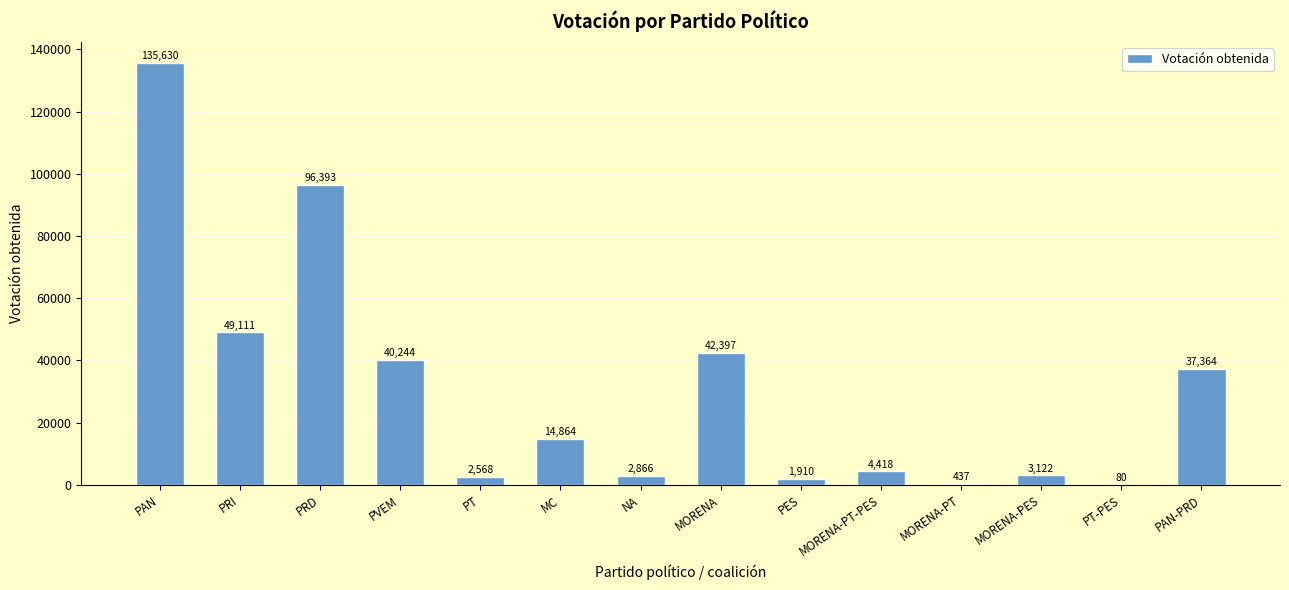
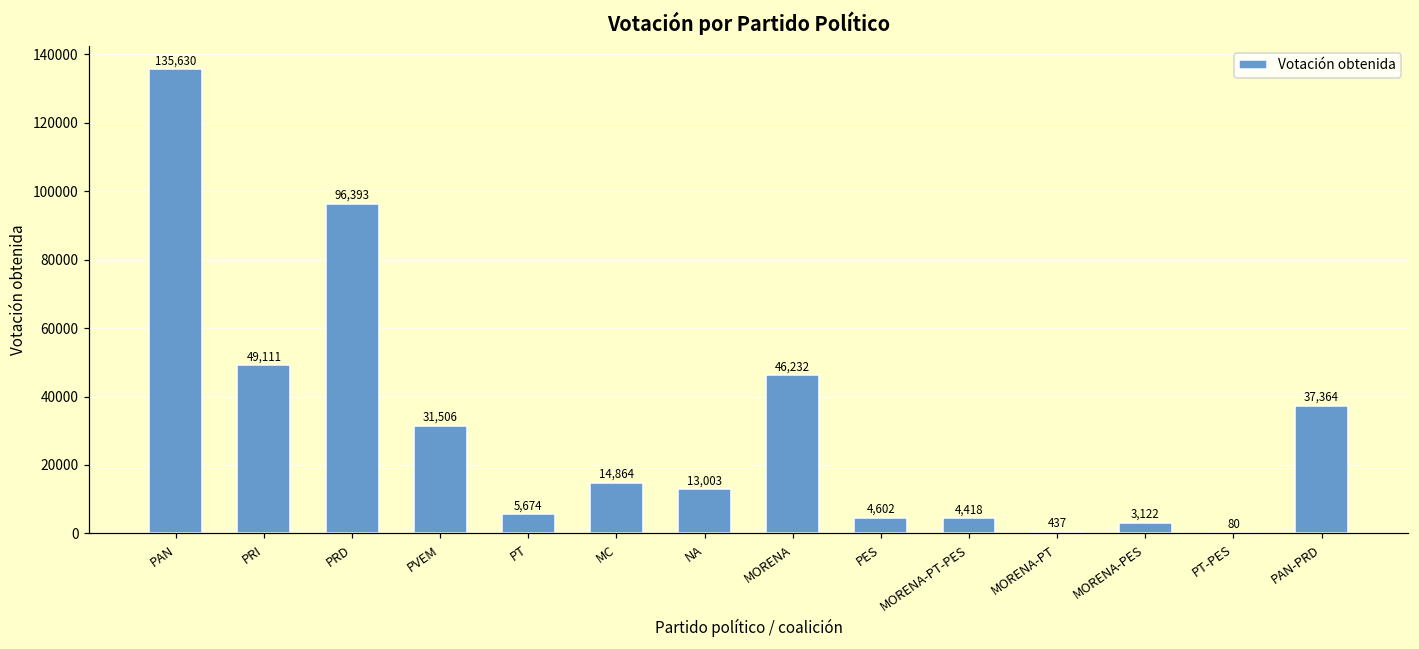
PVEM: 40,244 -> 31,506
PT: 2,568 -> 5,674
NA: 2,866 -> 13,003
MORENA: 42,397 -> 46,232
PES: 1,910 -> 4,602
